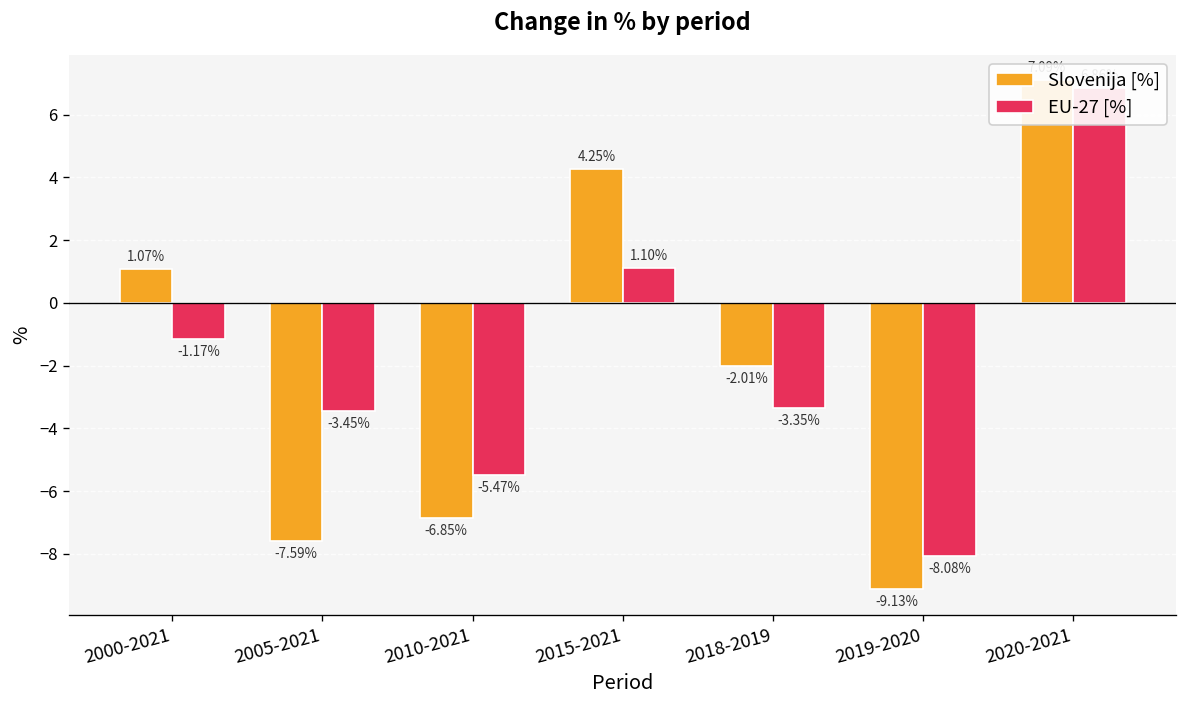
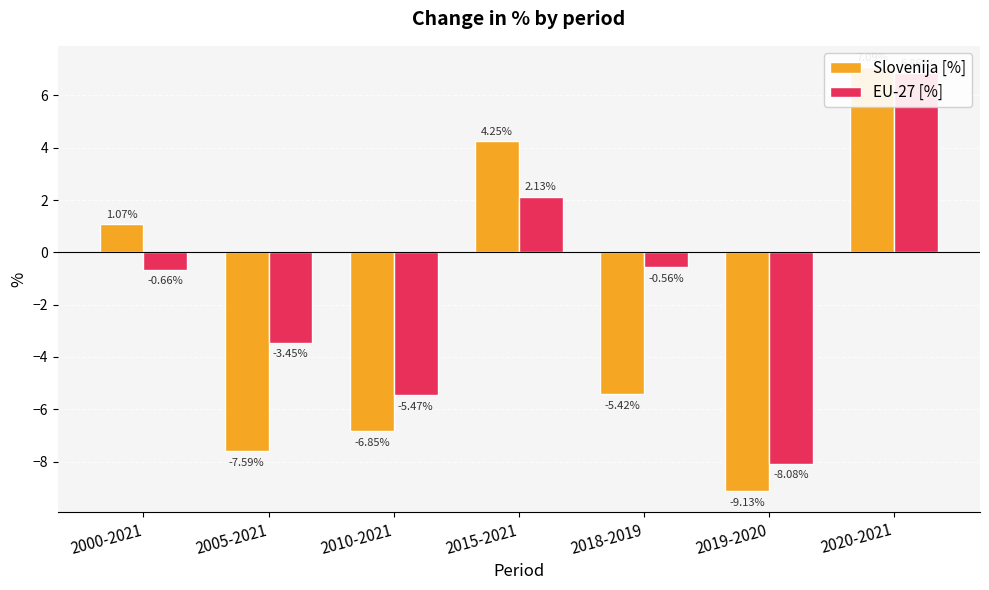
EU-27 [%], 2000-2021: -1.17% -> -0.66%
EU-27 [%], 2015-2021: 1.10% -> 2.13%
Slovenija [%], 2018-2019: -2.01% -> -5.42%
EU-27 [%], 2018-2019: -3.35% -> -0.56%
